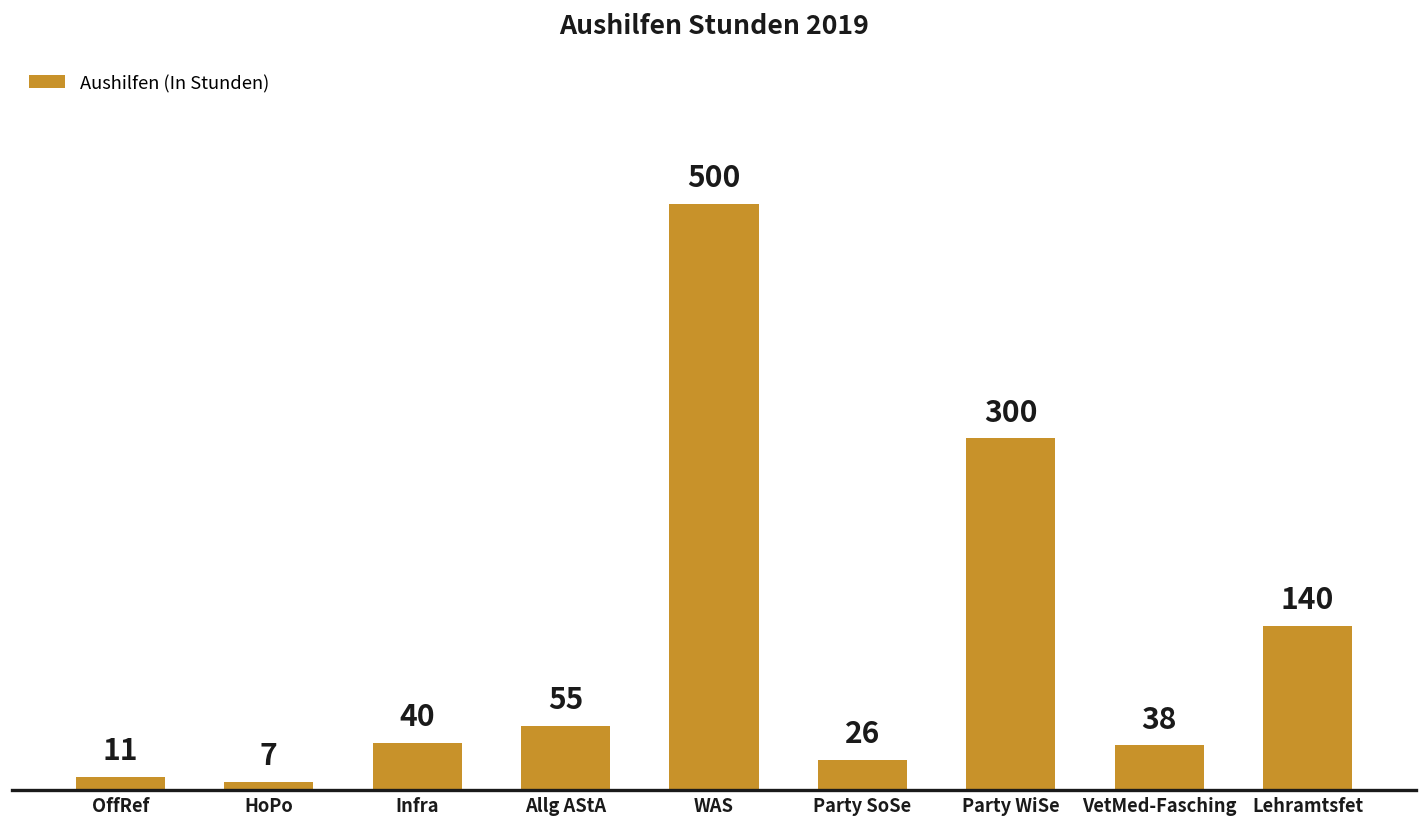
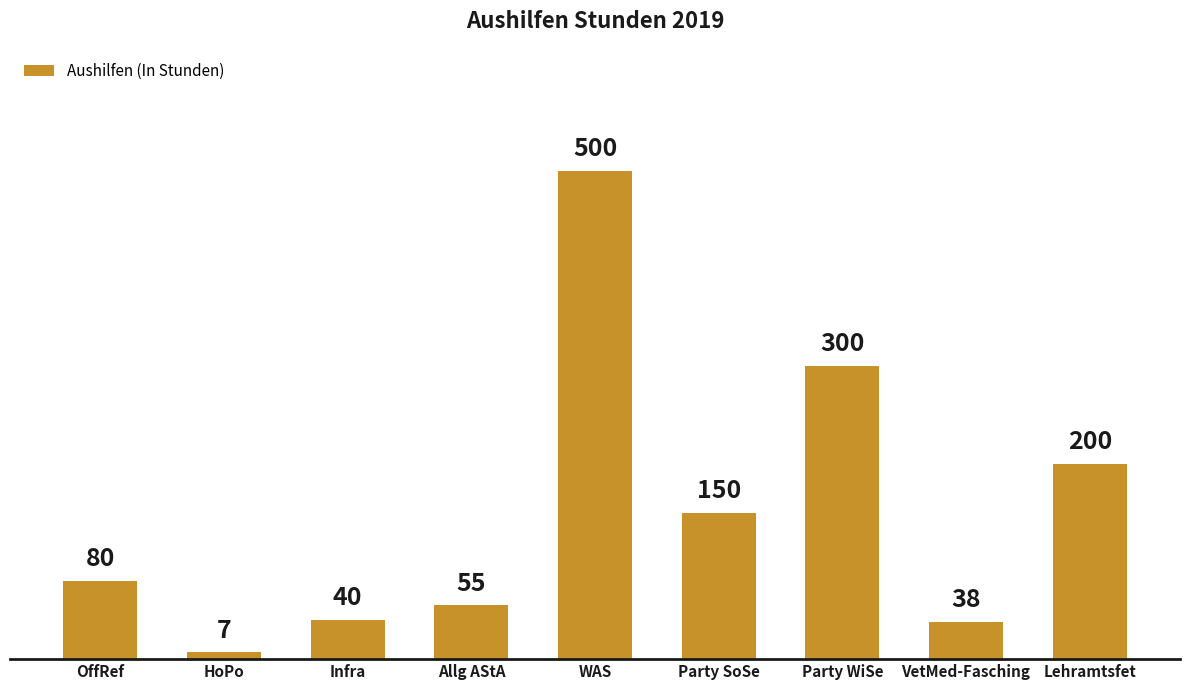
OffRef: 11 -> 80
Party SoSe: 26 -> 150
Lehramtsfet: 140 -> 200
